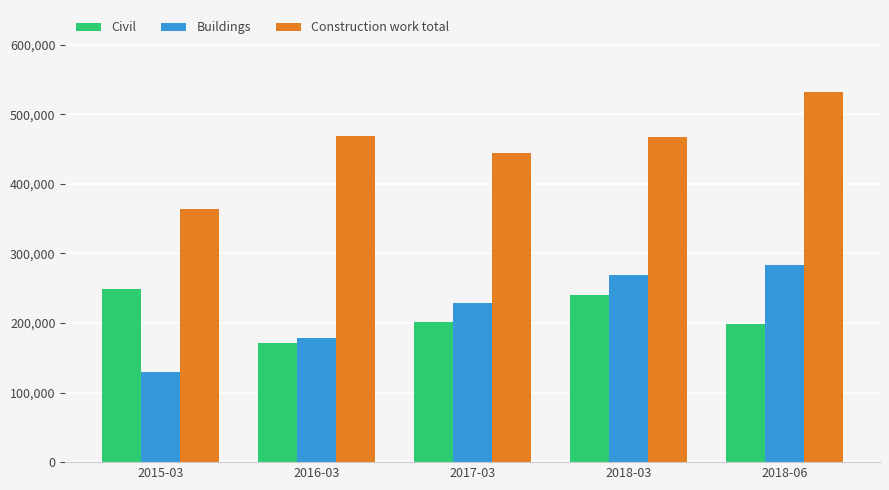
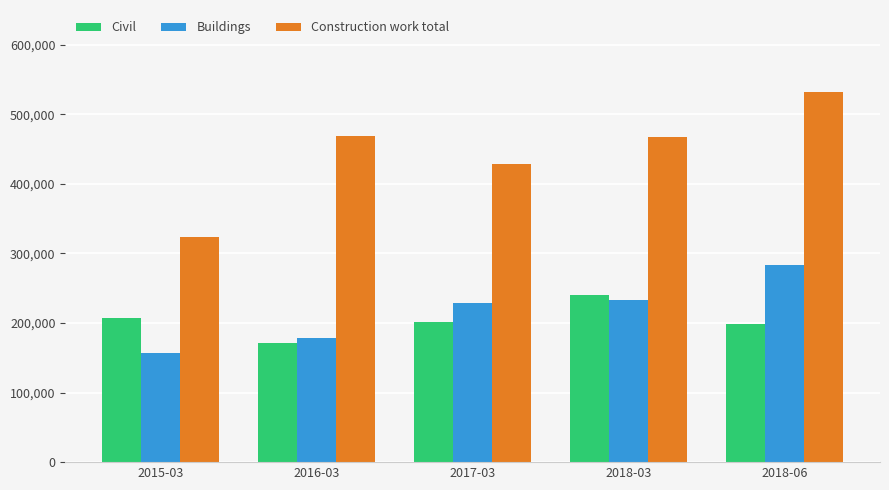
Civil, 2015-03: 250,000 -> 210,000
Buildings, 2015-03: 130,000 -> 160,000
Construction work total, 2015-03: 360,000 -> 320,000
Construction work total, 2017-03: 440,000 -> 430,000
Buildings, 2018-03: 270,000 -> 230,000
